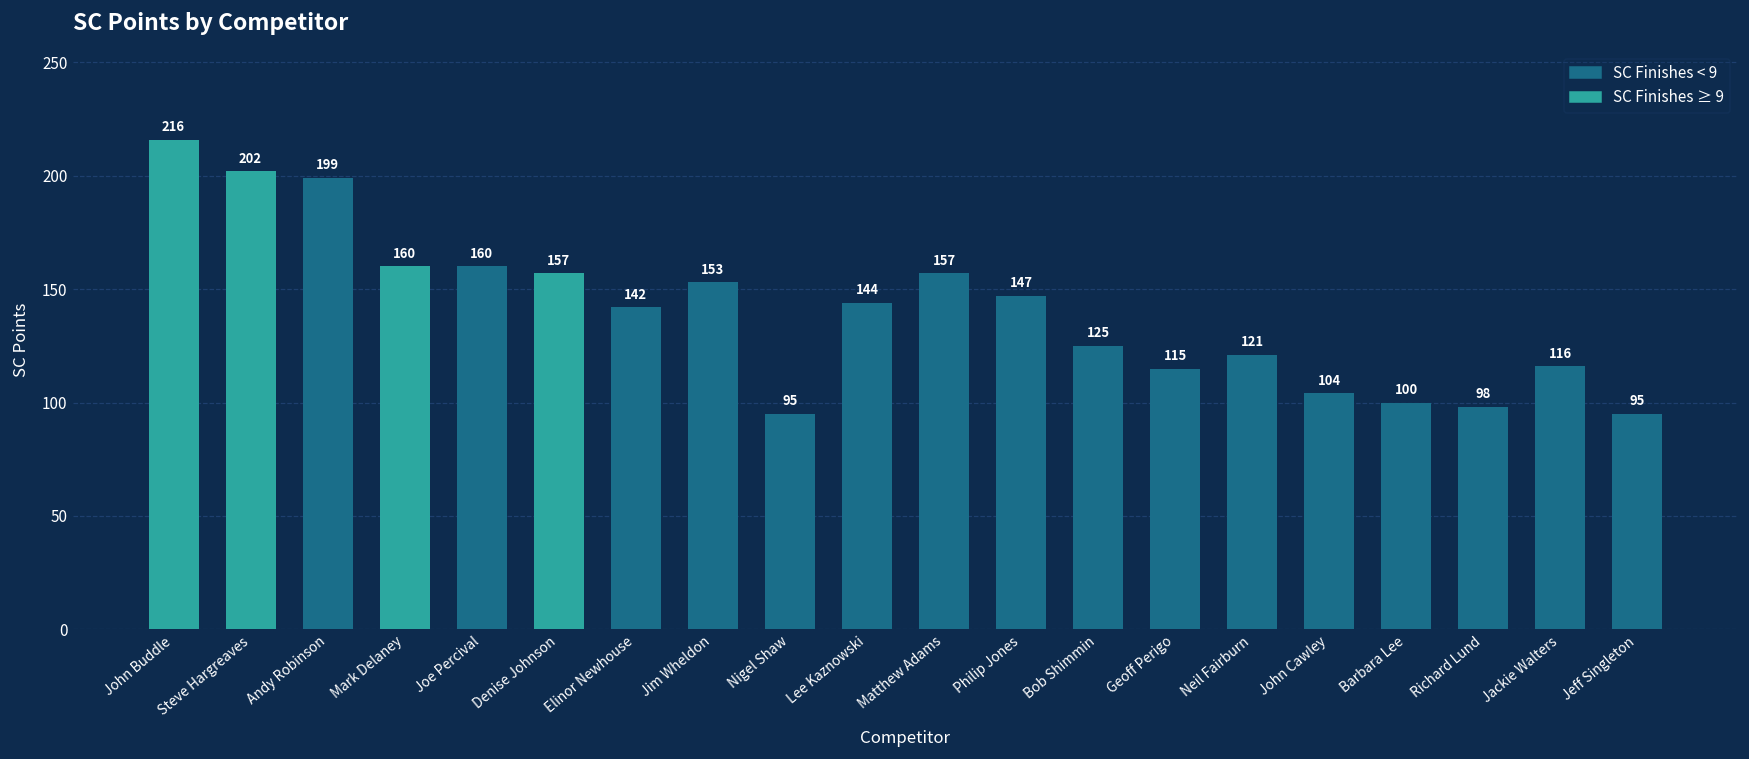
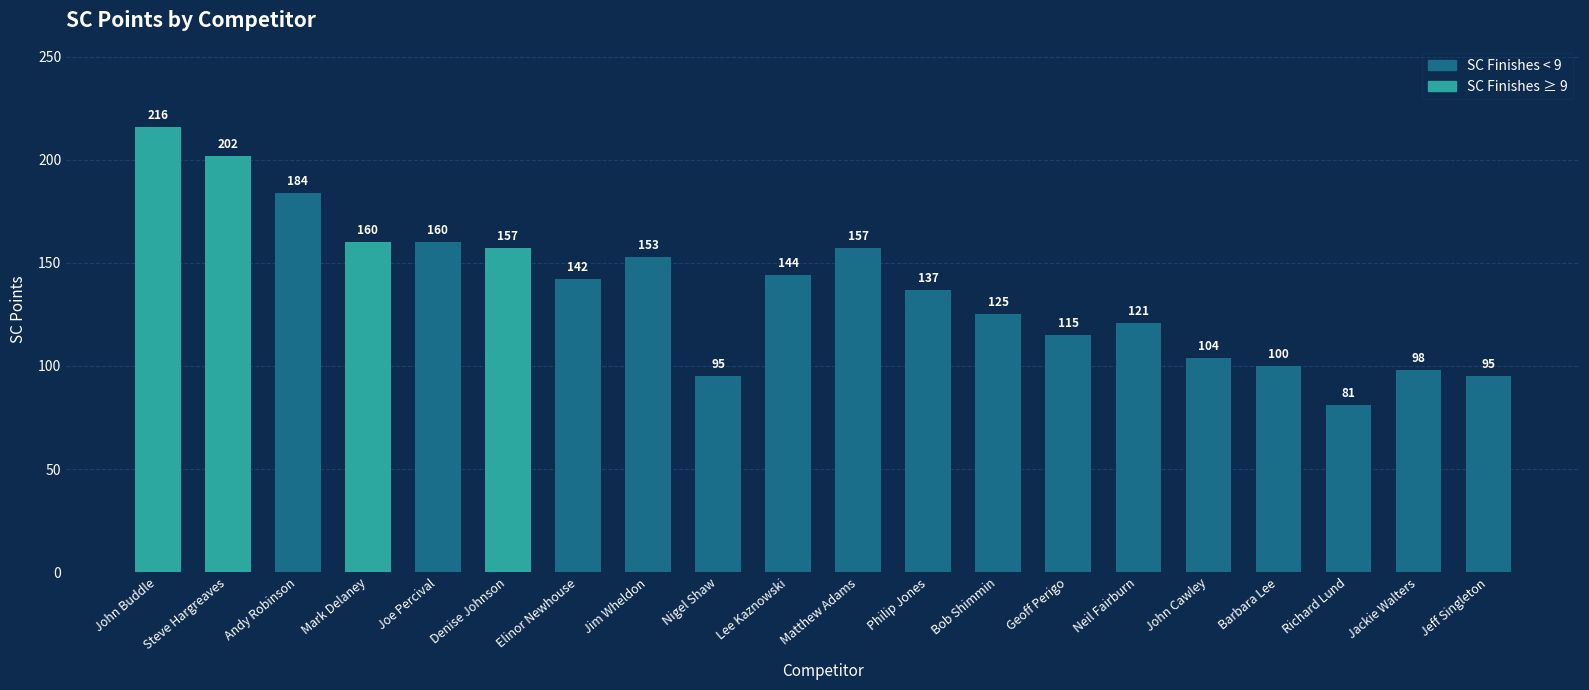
Andy Robinson: 199 -> 184
Philip Jones: 147 -> 137
Richard Lund: 98 -> 81
Jackie Walters: 116 -> 98
